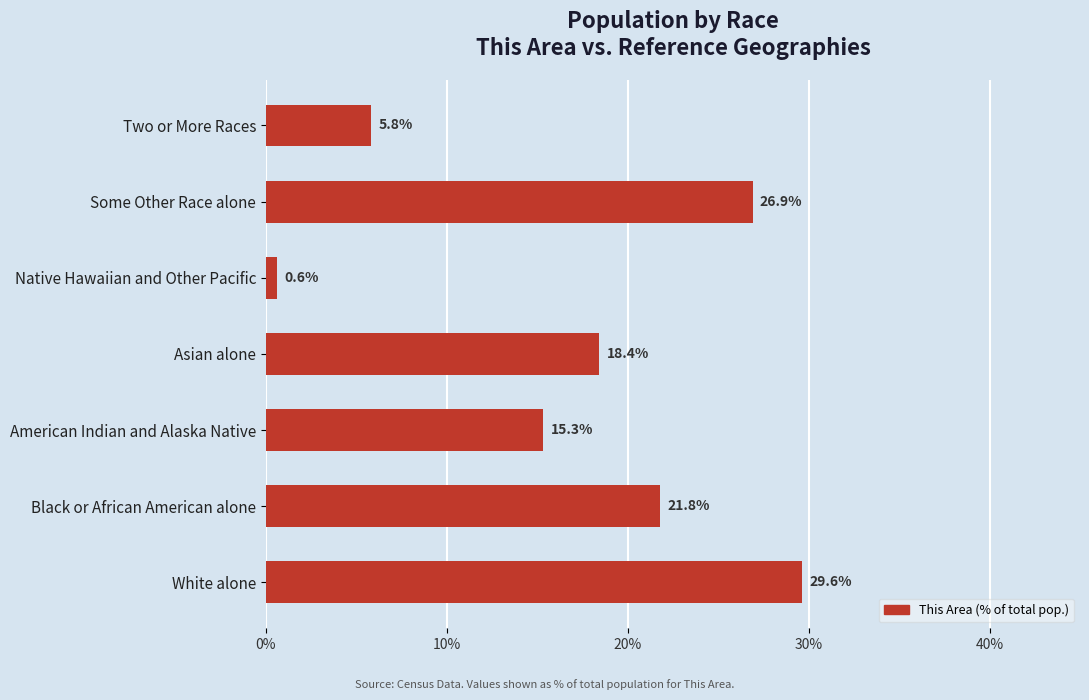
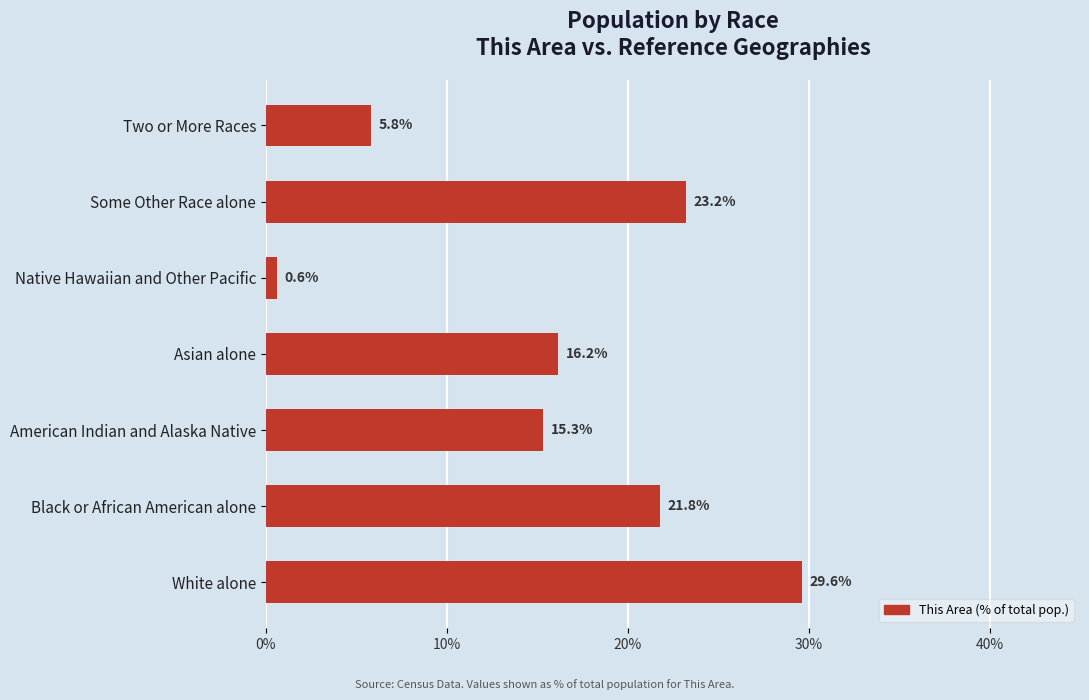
Some Other Race alone: 26.9% -> 23.2%
Asian alone: 18.4% -> 16.2%
